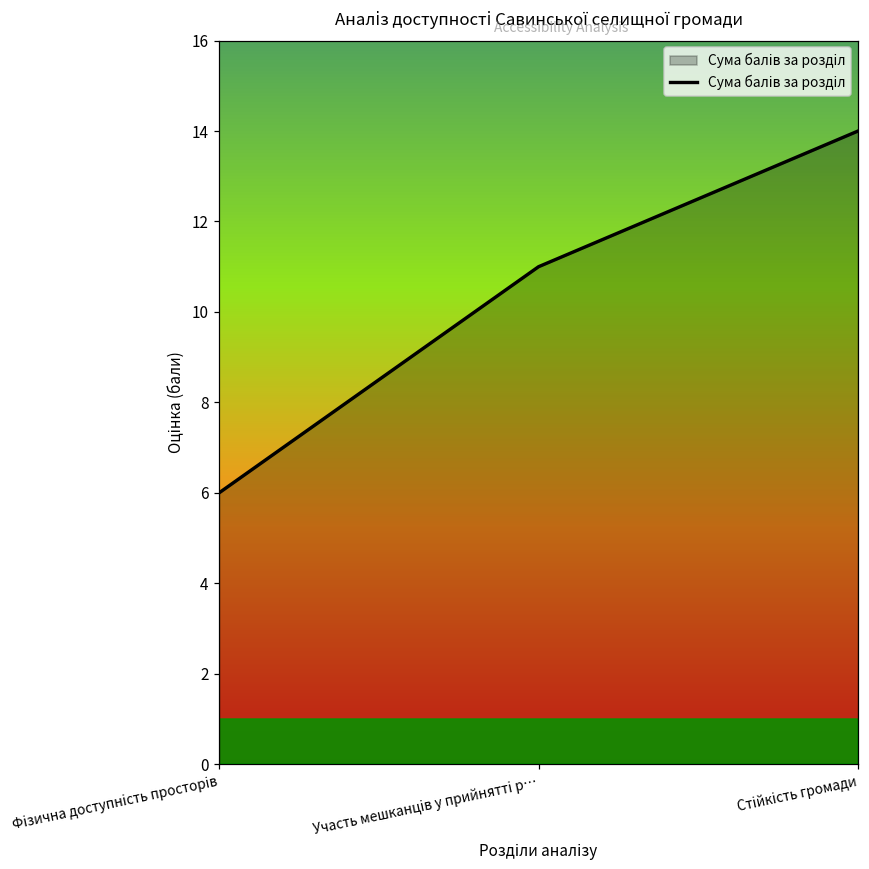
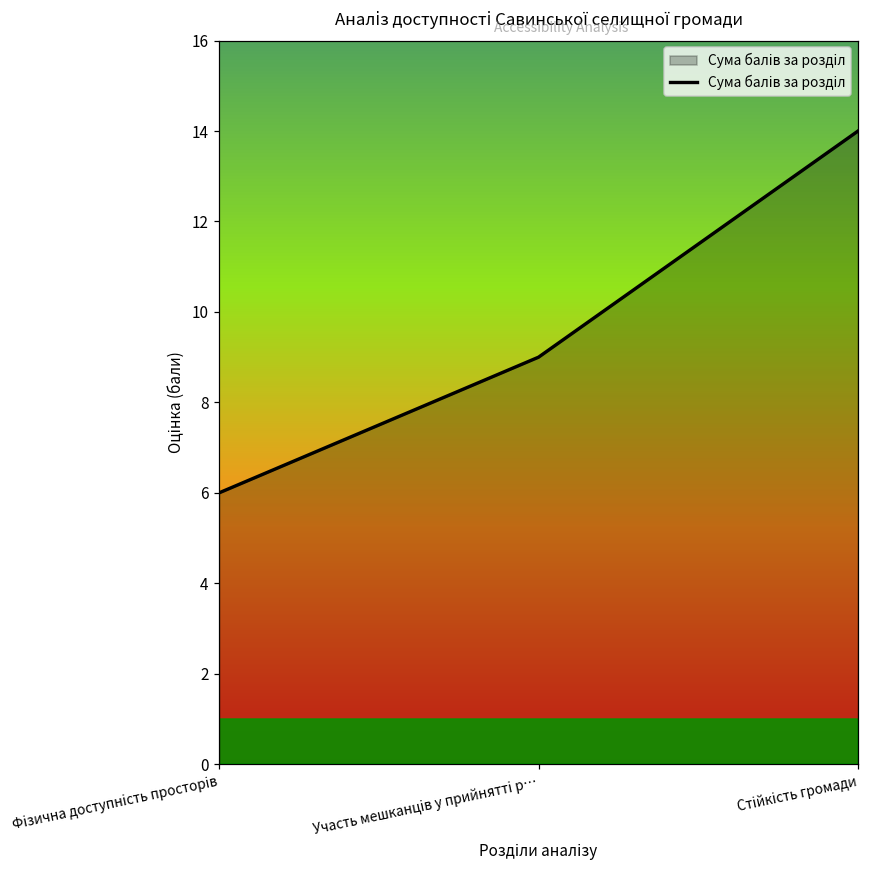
Участь мешканців у прийнятті р…: 11 -> 9
